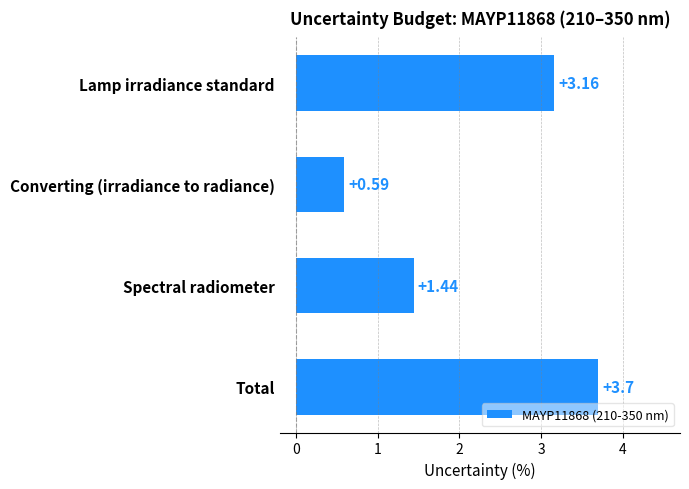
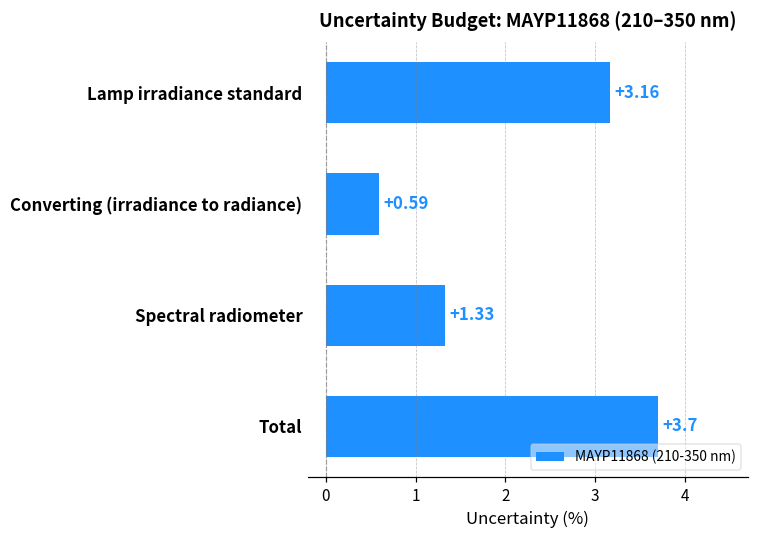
Spectral radiometer: +1.44 -> +1.33
